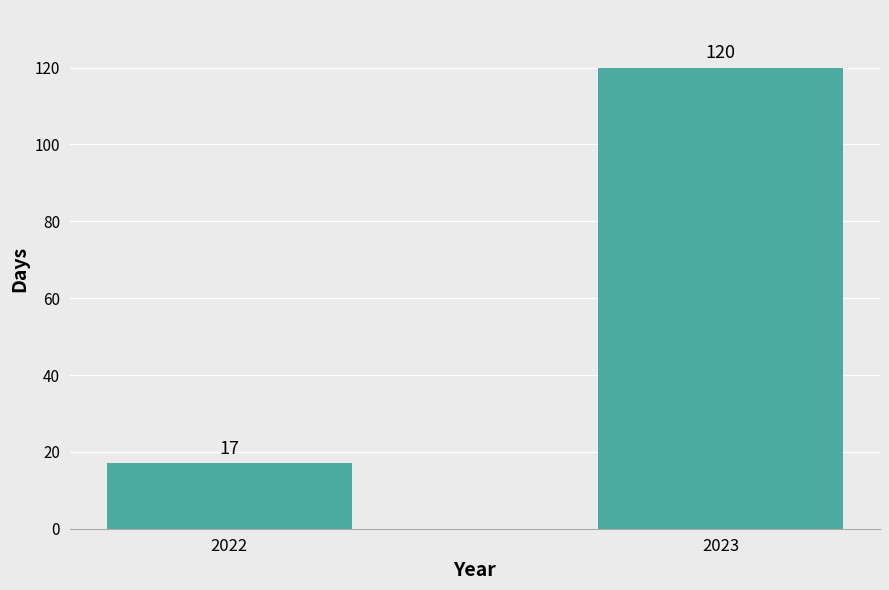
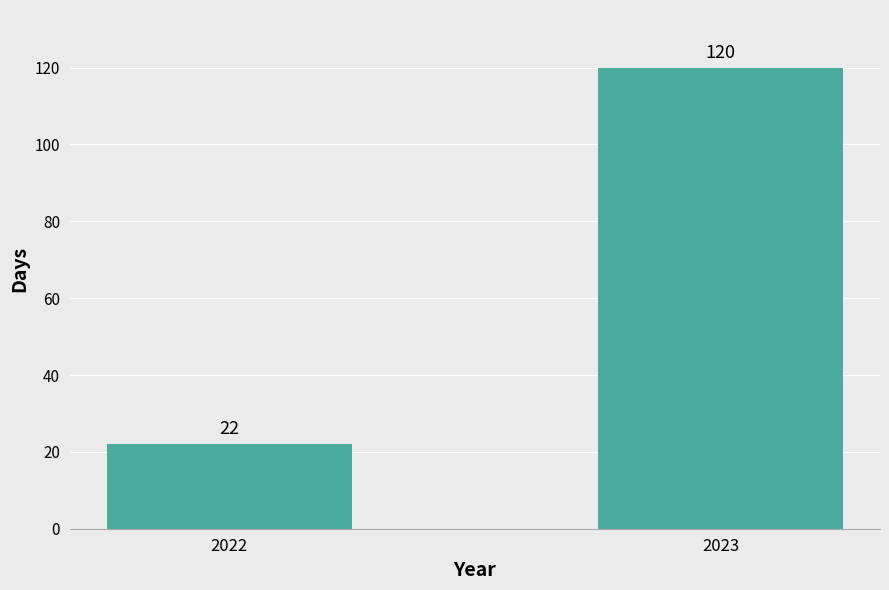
2022: 17 -> 22
